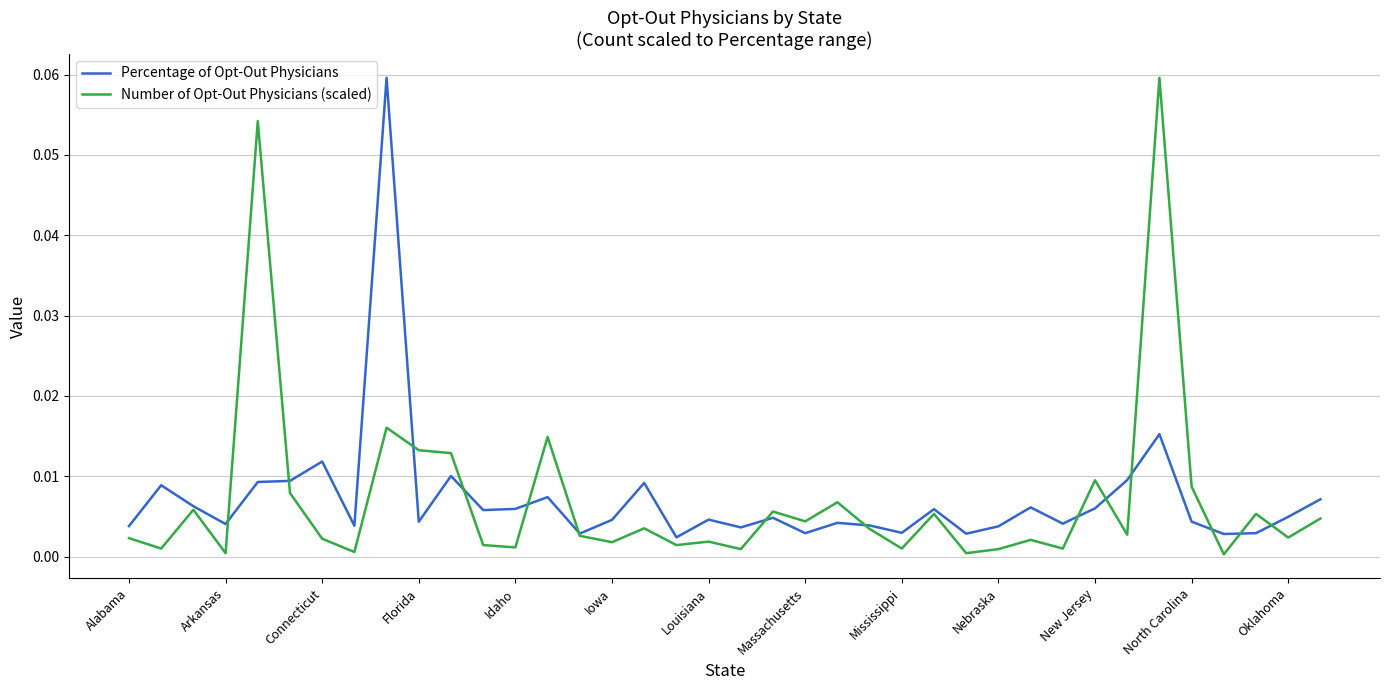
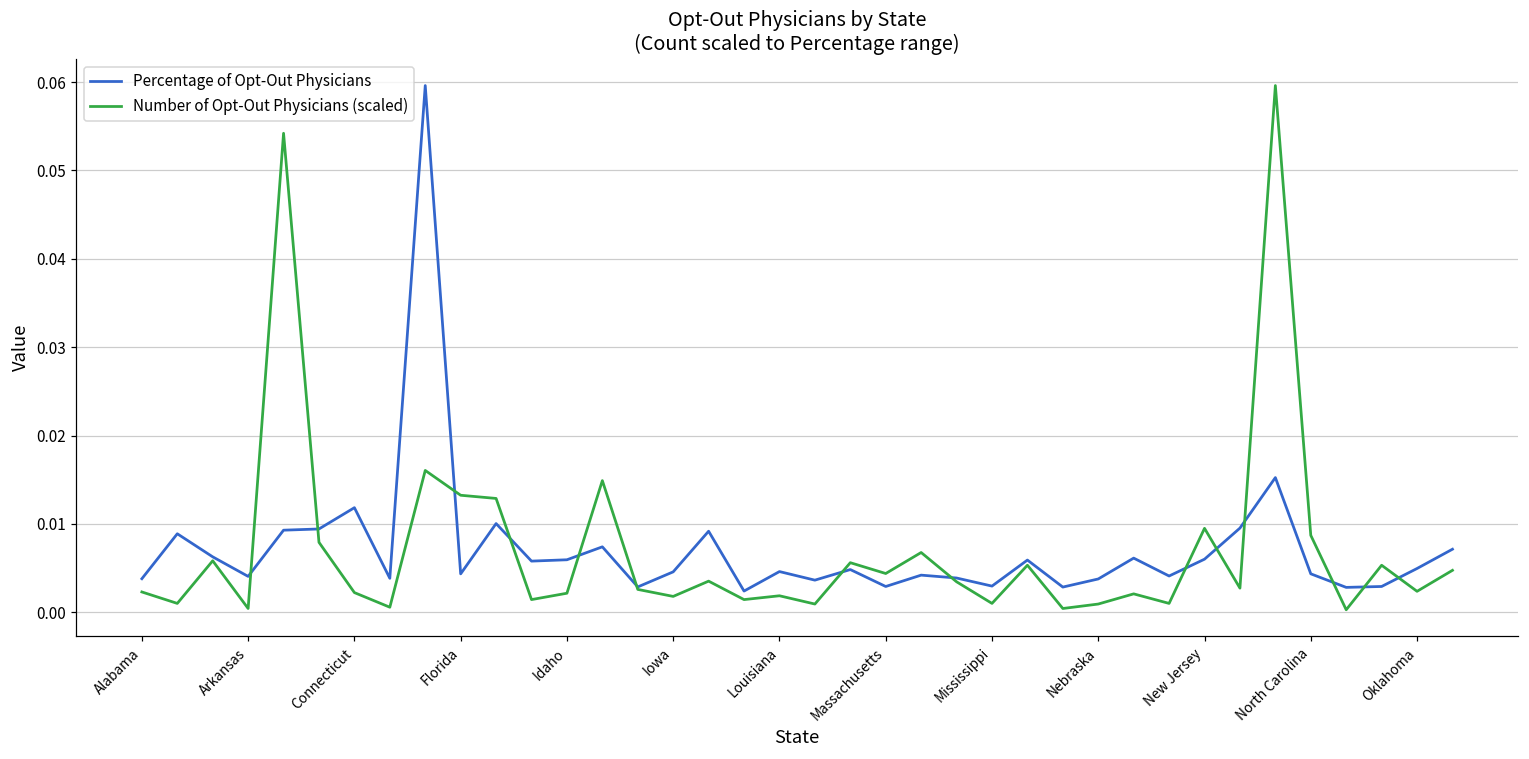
Number of Opt-Out Physicians (scaled), Idaho: 0.001 -> 0.002
